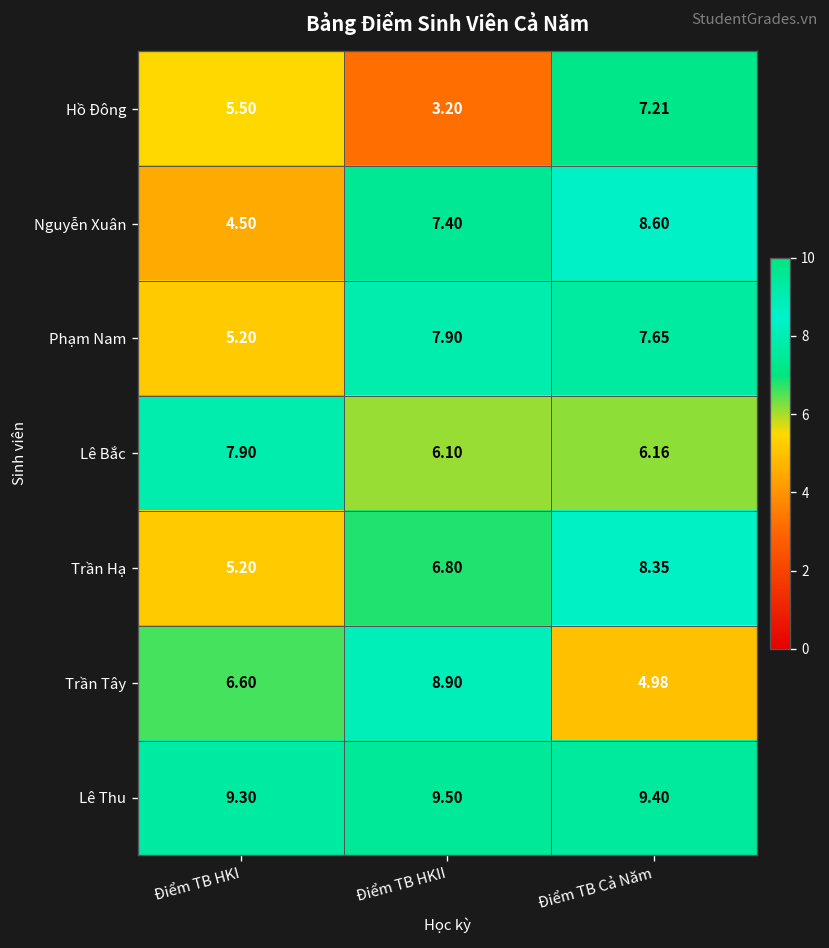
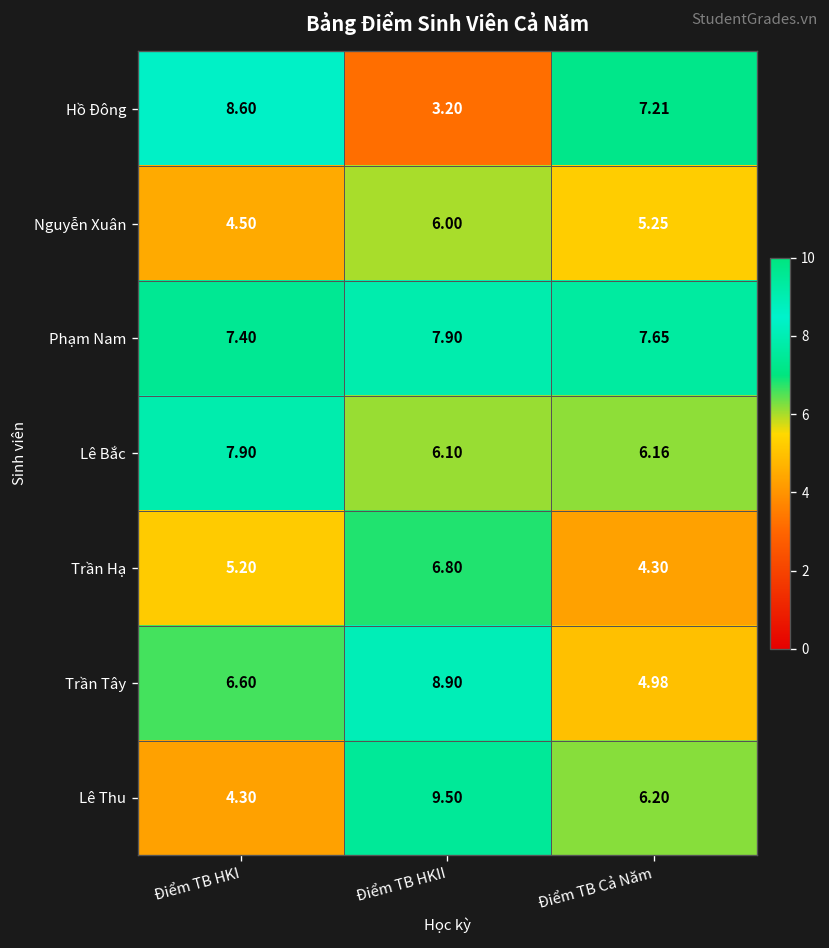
Hồ Đông, Điểm TB HKI: 5.50 -> 8.60
Nguyễn Xuân, Điểm TB HKII: 7.40 -> 6.00
Nguyễn Xuân, Điểm TB Cả Năm: 8.60 -> 5.25
Phạm Nam, Điểm TB HKI: 5.20 -> 7.40
Trần Hạ, Điểm TB Cả Năm: 8.35 -> 4.30
Lê Thu, Điểm TB HKI: 9.30 -> 4.30
Lê Thu, Điểm TB Cả Năm: 9.40 -> 6.20
